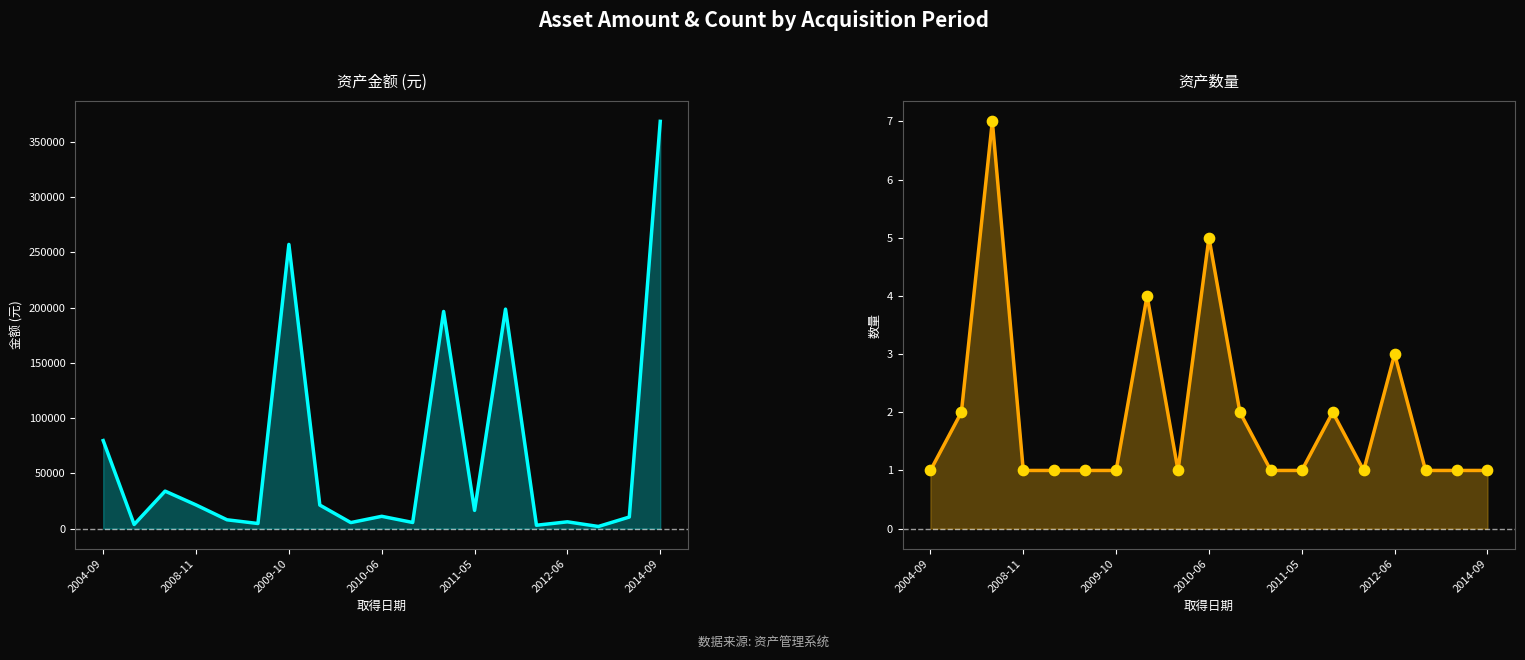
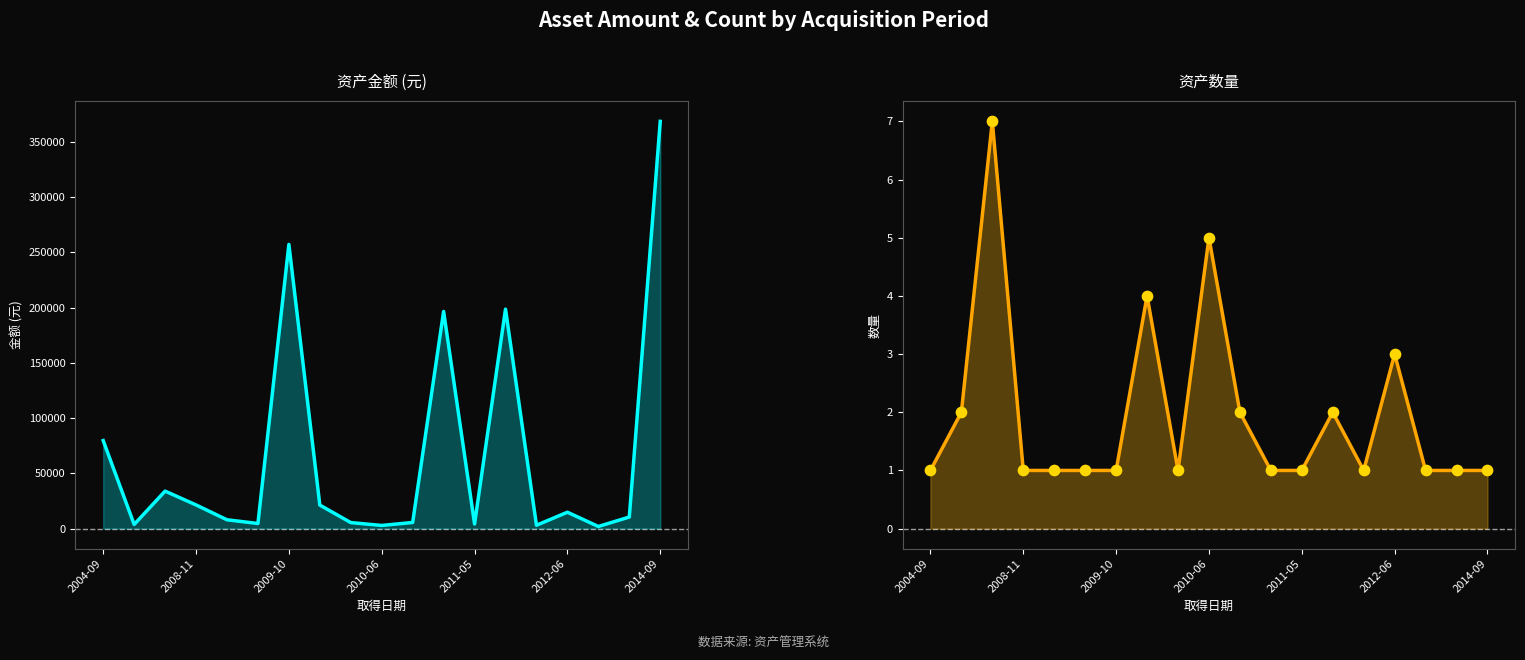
资产金额 (元), 2010-06: 11000 -> 3000
资产金额 (元), 2011-05: 17000 -> 4000
资产金额 (元), 2012-06: 6000 -> 15000
